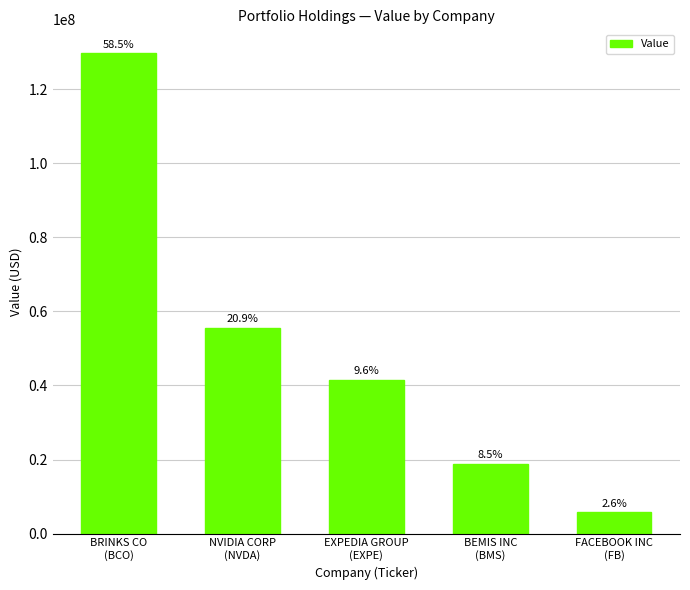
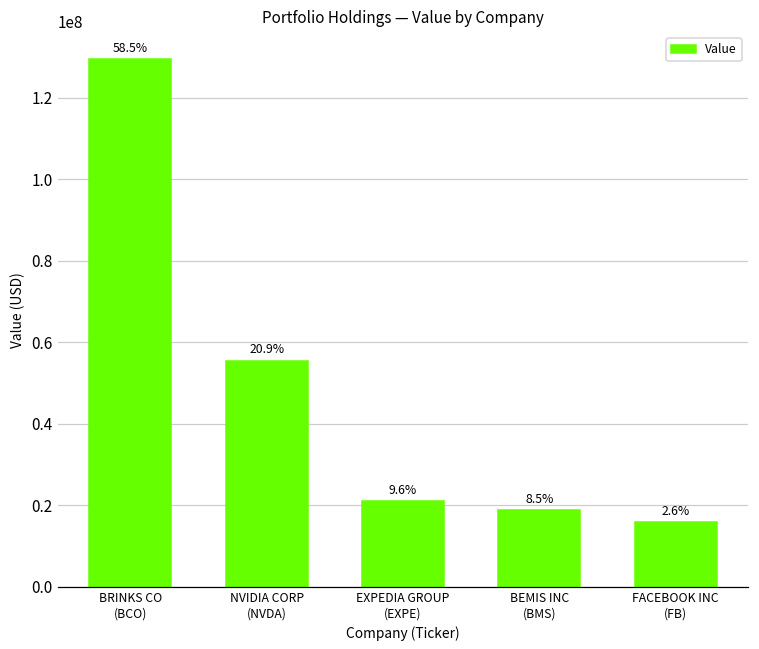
EXPEDIA GROUP (EXPE): 41000000 -> 21000000
FACEBOOK INC (FB): 6000000 -> 16000000
